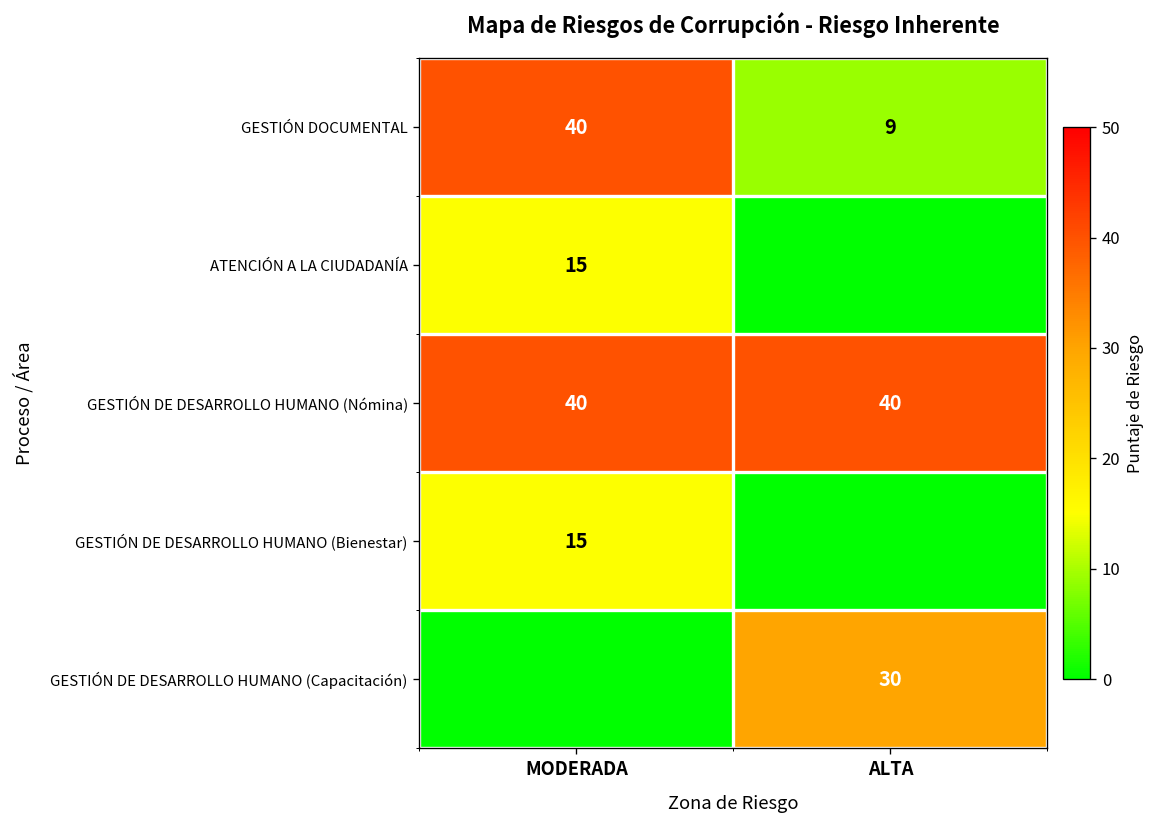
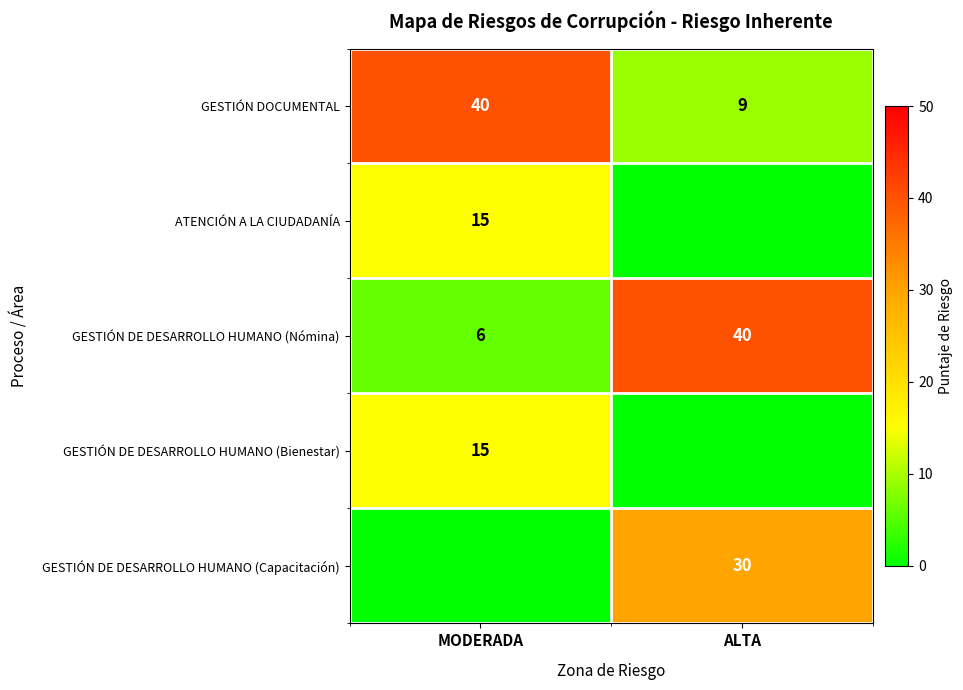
GESTIÓN DE DESARROLLO HUMANO (Nómina), MODERADA: 40 -> 6
